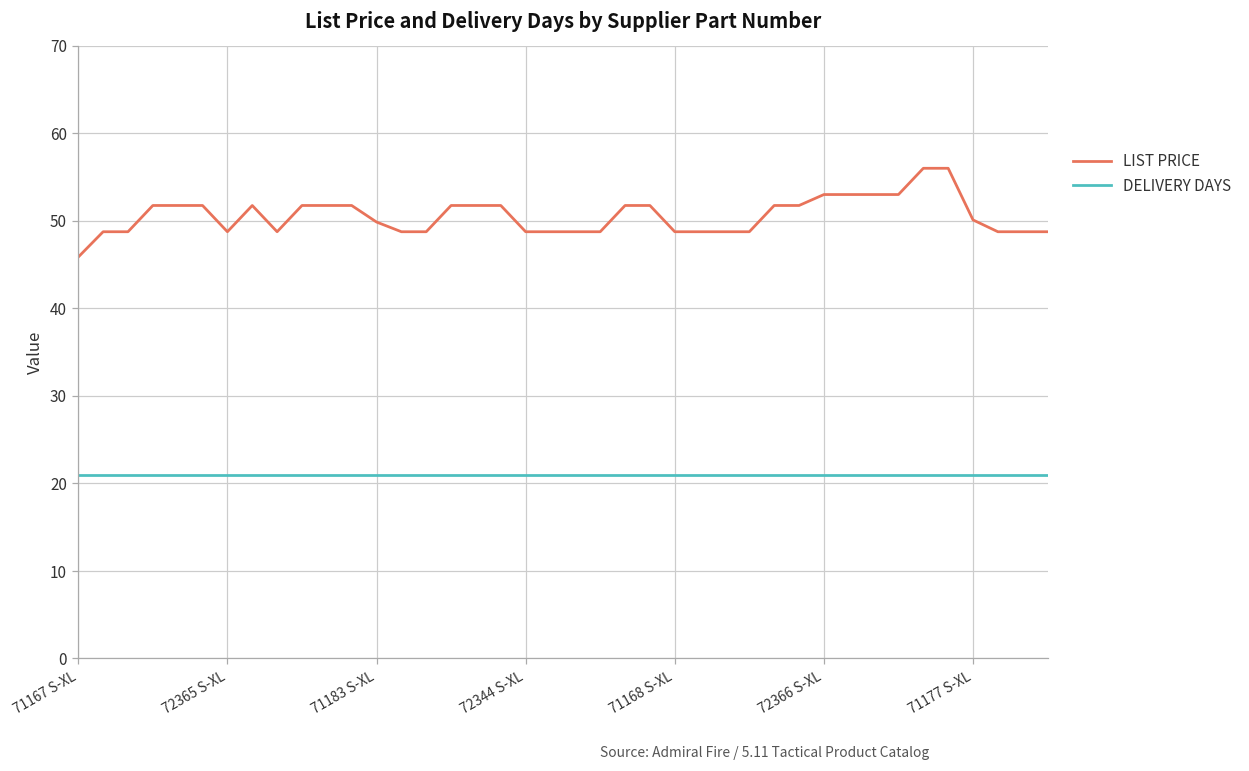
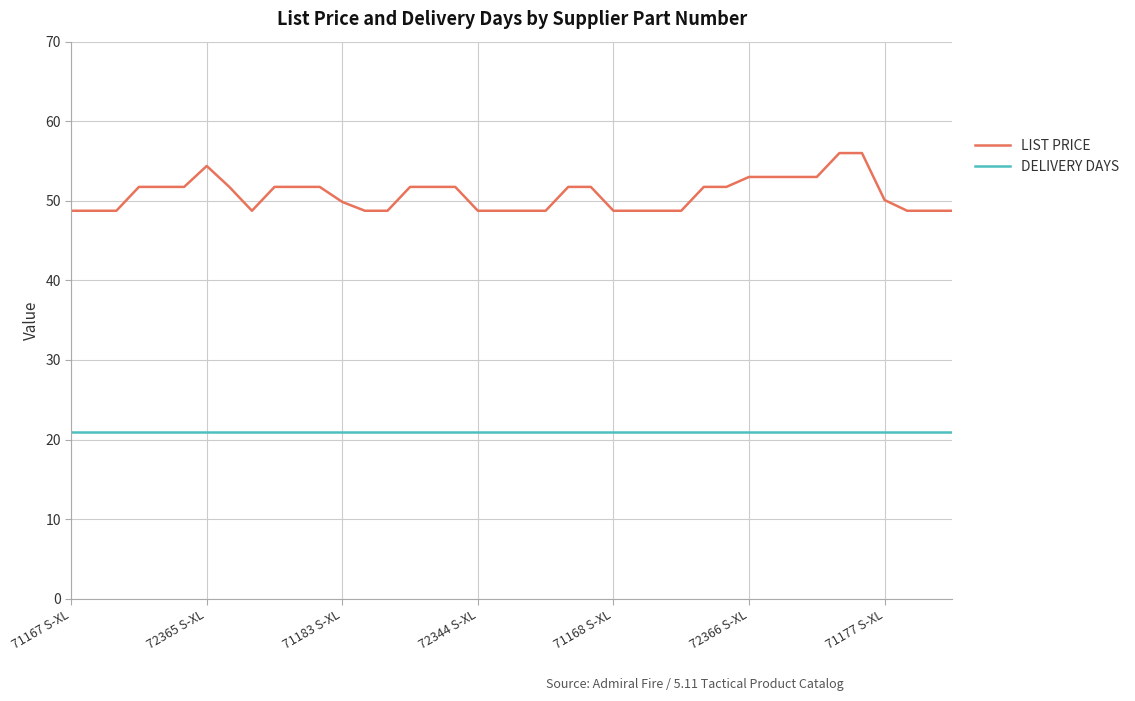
LIST PRICE, 71167 S-XL: 46 -> 49
LIST PRICE, 72365 S-XL: 49 -> 54
